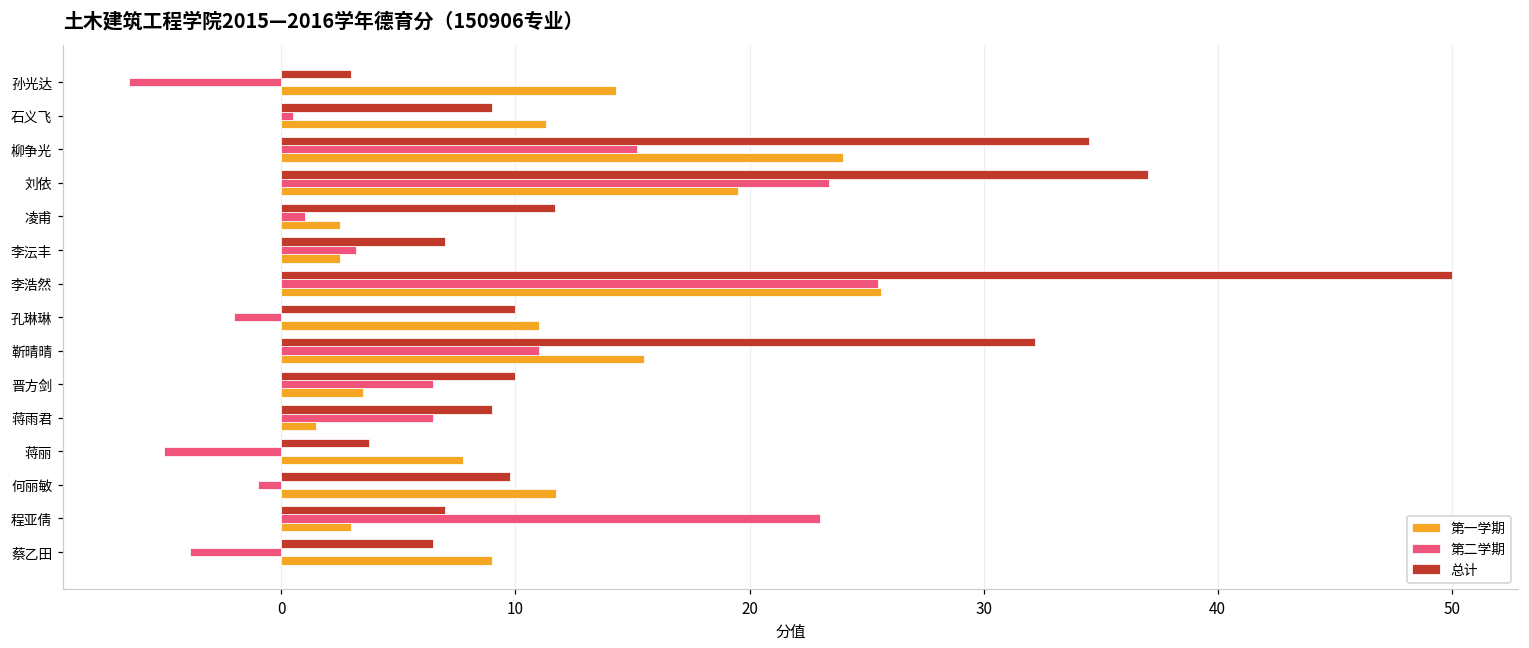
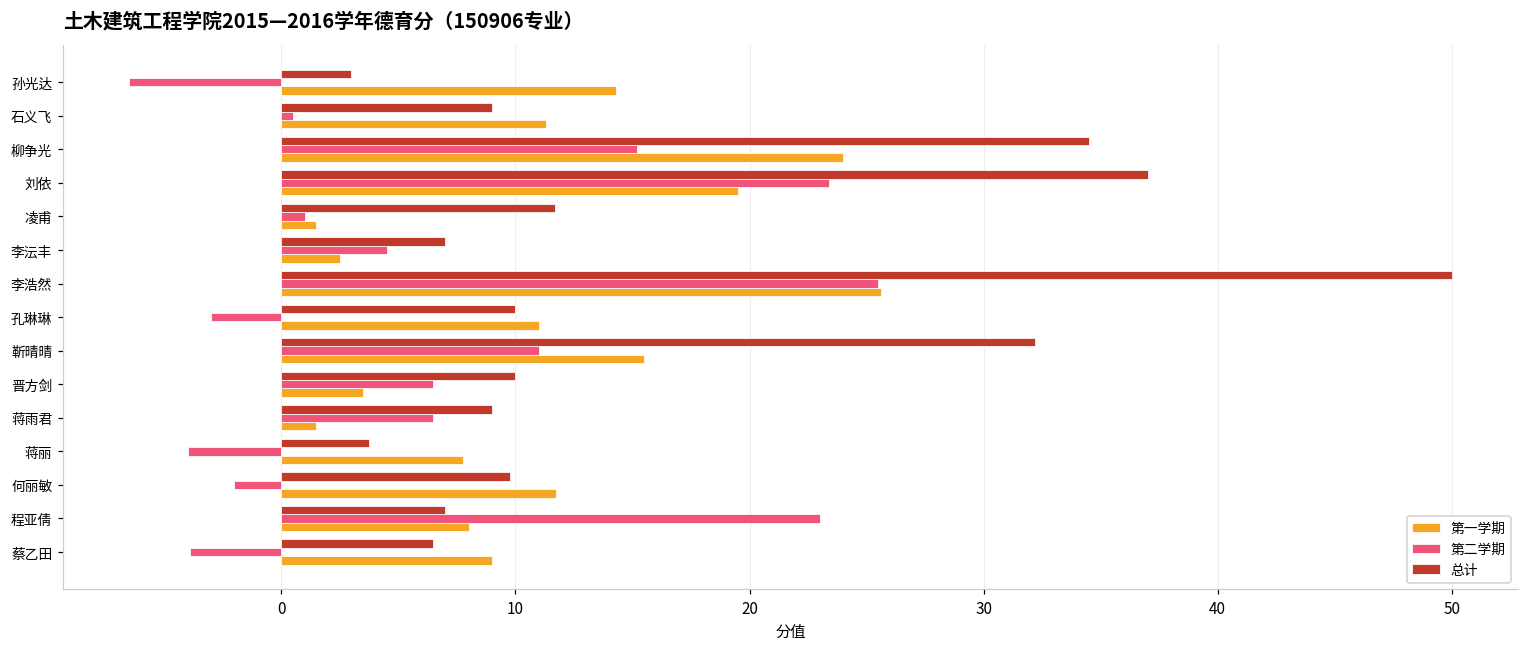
第一学期, 凌甫: 2.5 -> 1.5
第二学期, 李沄丰: 3.2 -> 4.5
第二学期, 孔琳琳: -2 -> -3
第二学期, 蒋丽: -5 -> -4
第二学期, 何丽敏: -1 -> -2
第一学期, 程亚倩: 3 -> 8
